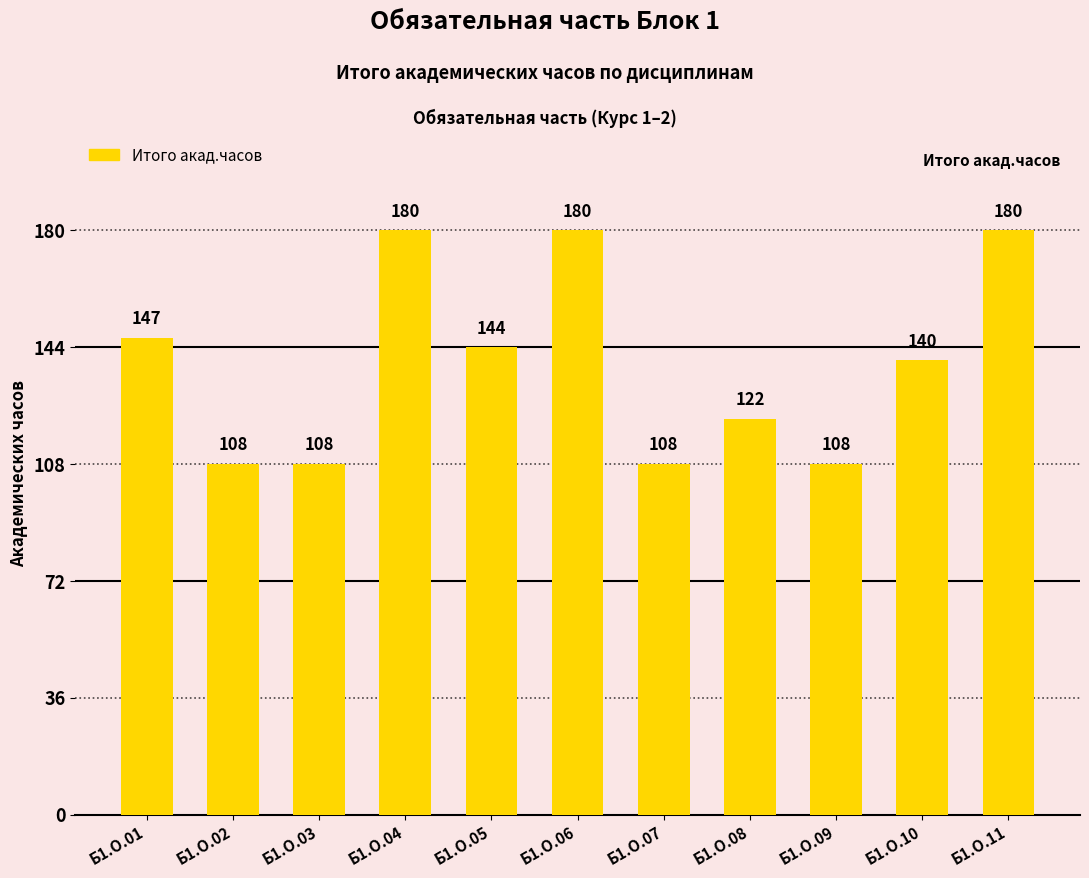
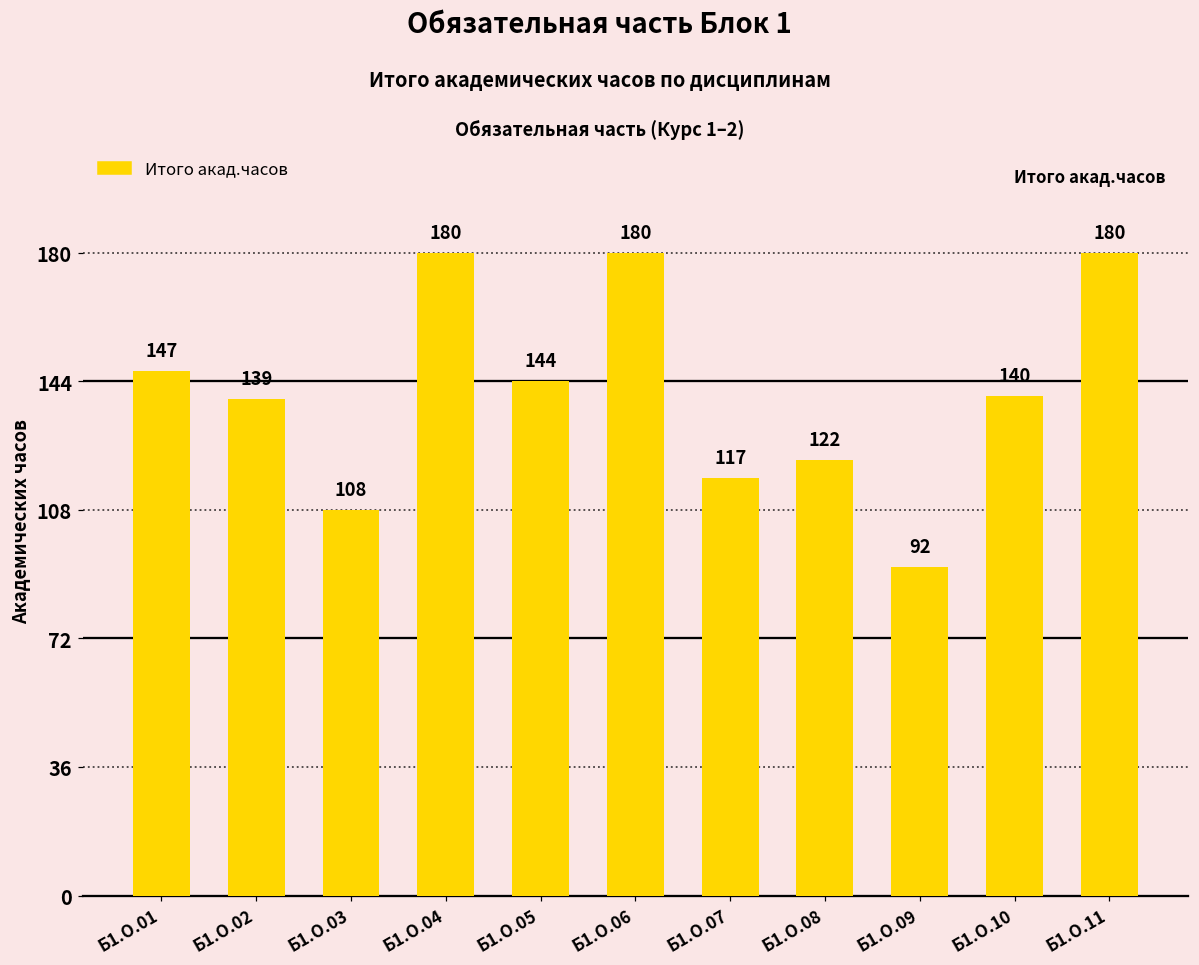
Б1.О.02: 108 -> 139
Б1.О.07: 108 -> 117
Б1.О.09: 108 -> 92
